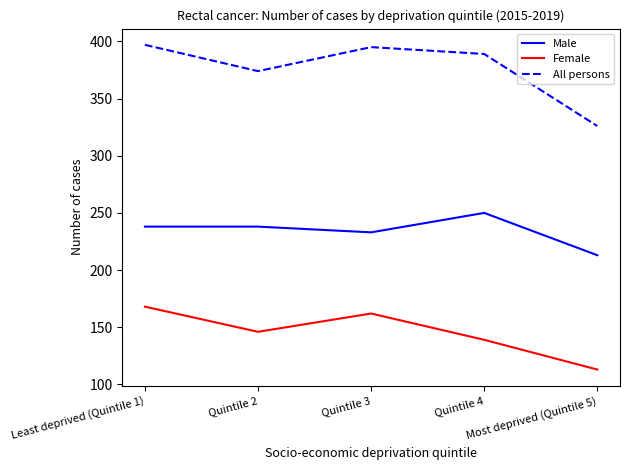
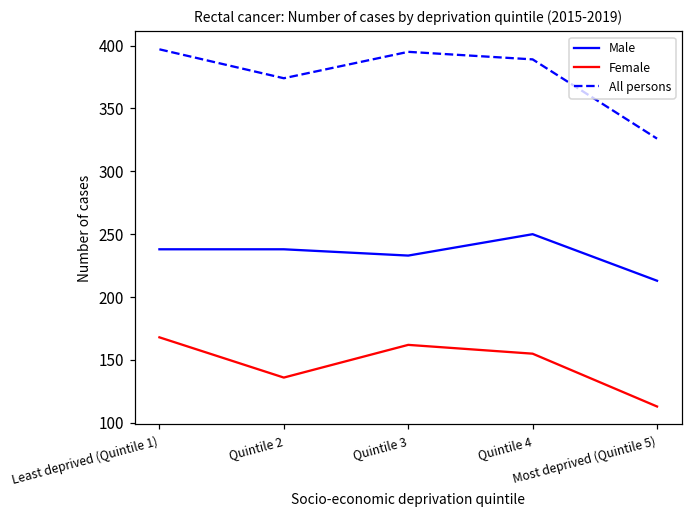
Female, Quintile 2: 146 -> 136
Female, Quintile 4: 139 -> 155
